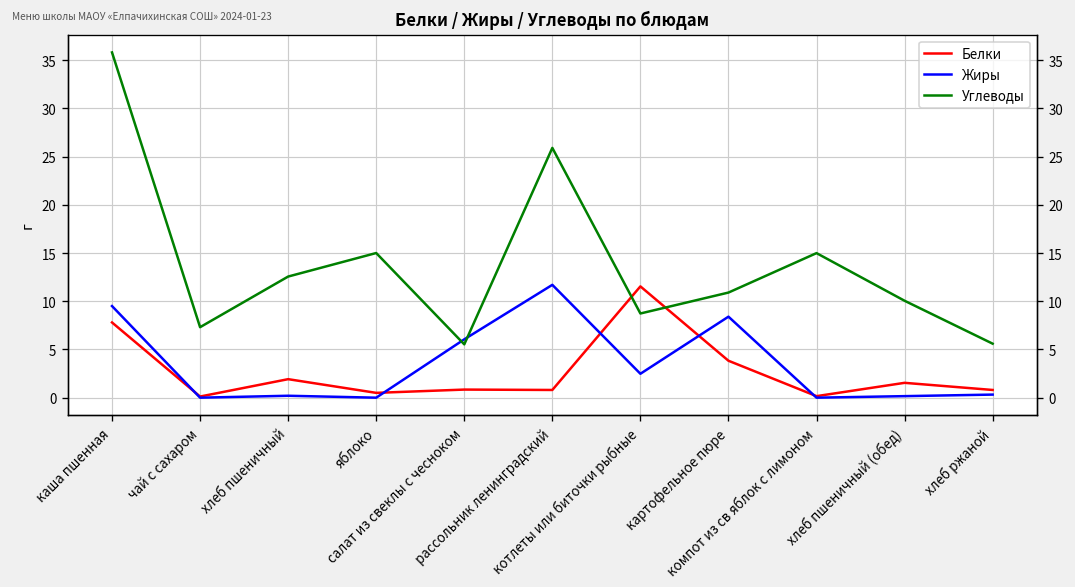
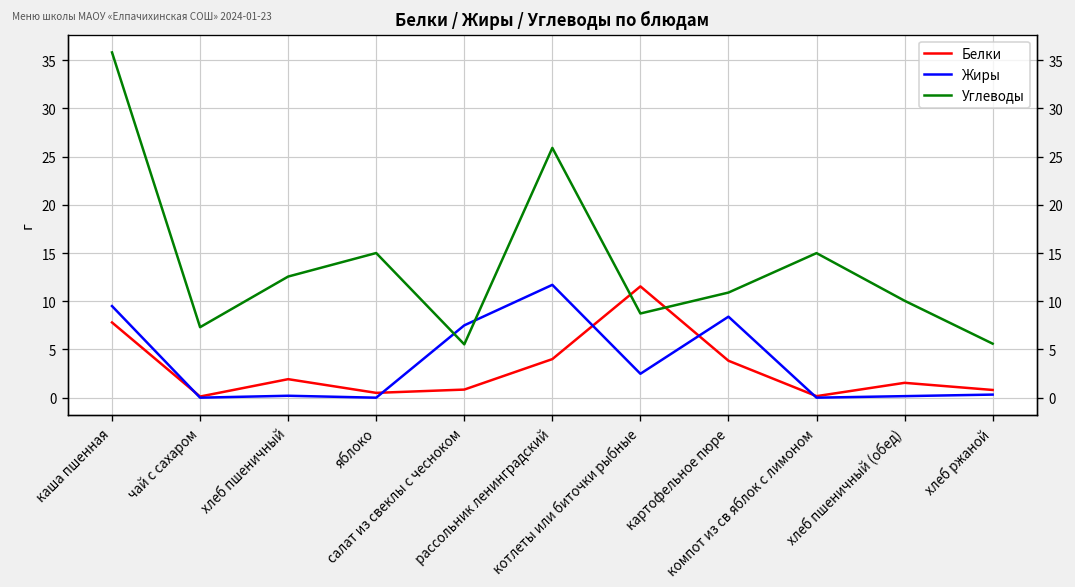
Жиры, салат из свеклы с чесноком: 6 -> 8
Белки, рассольник ленинградский: 1 -> 4
